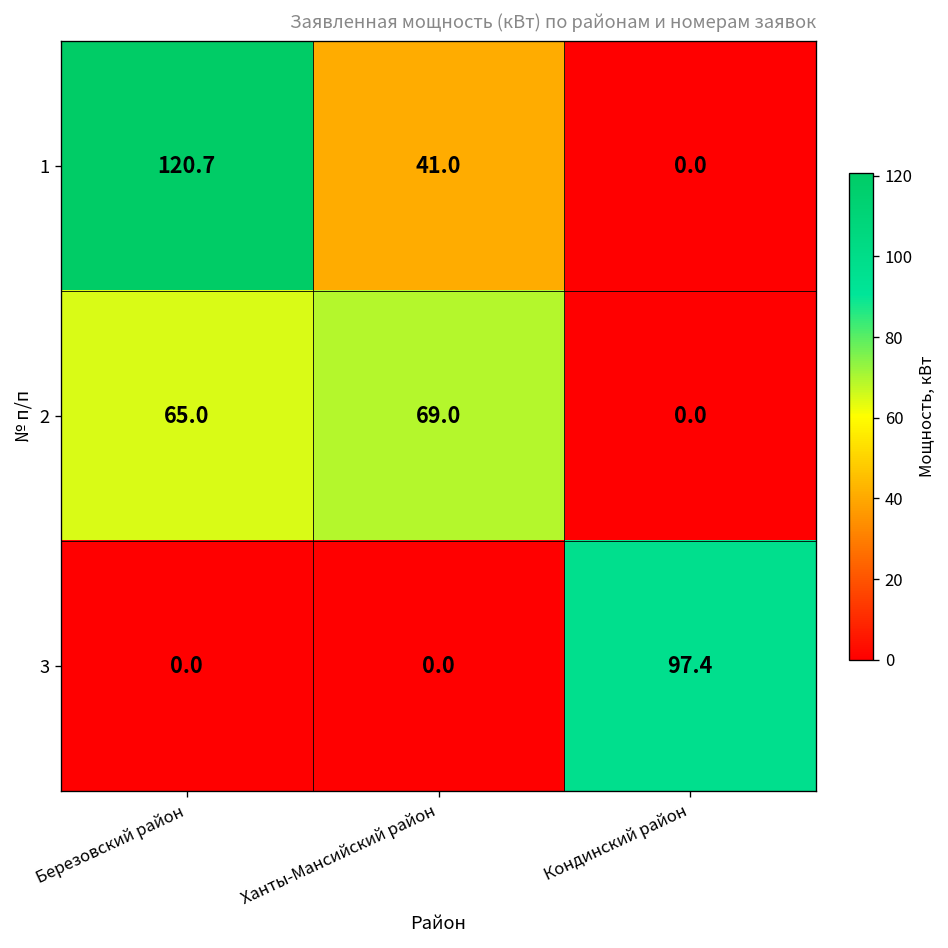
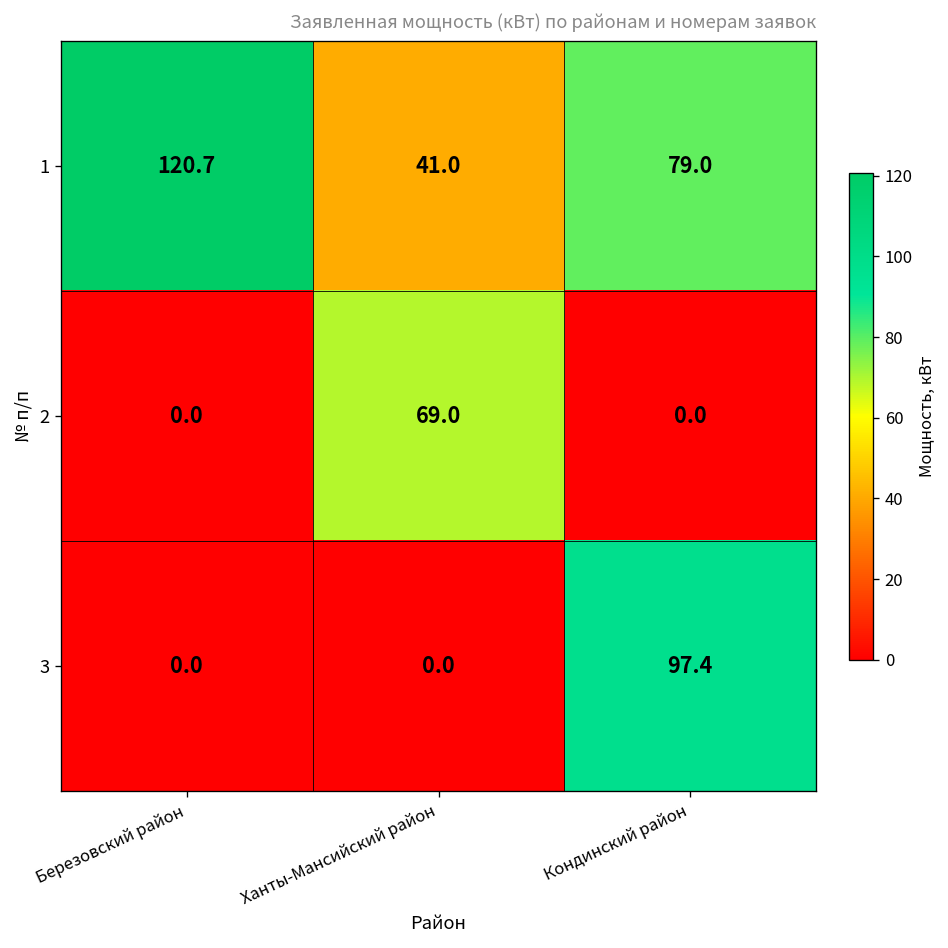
1, Кондинский район: 0.0 -> 79.0
2, Березовский район: 65.0 -> 0.0
